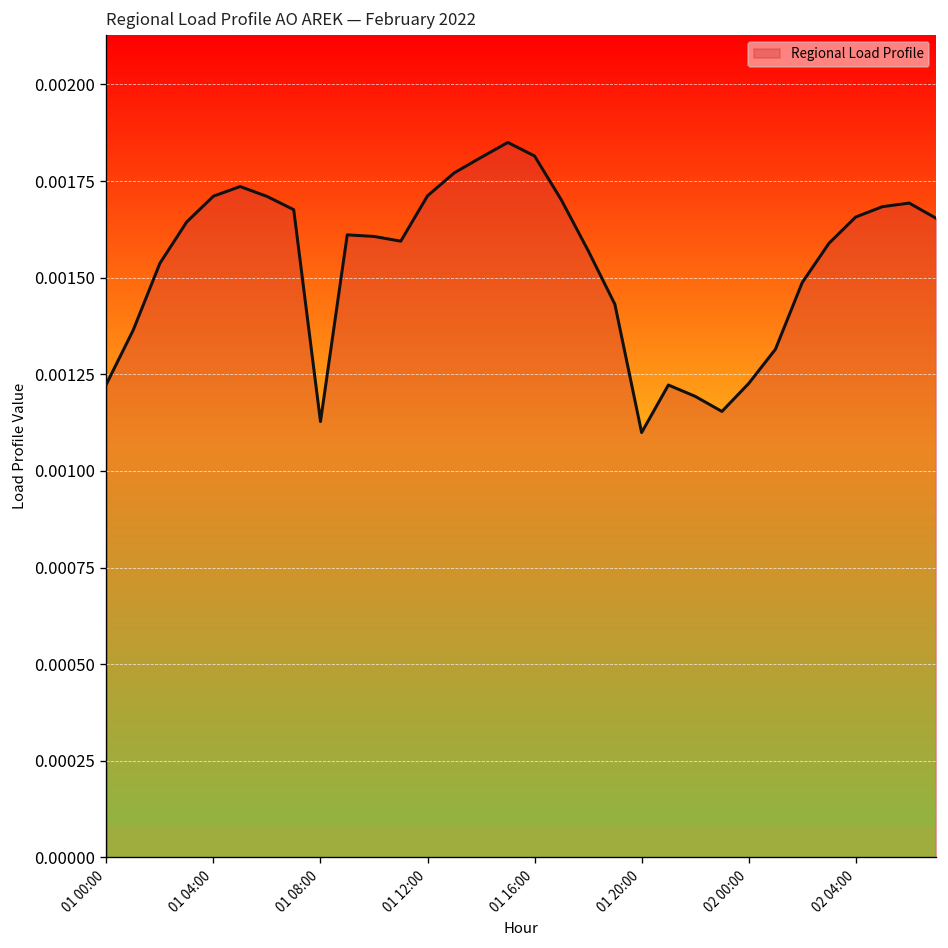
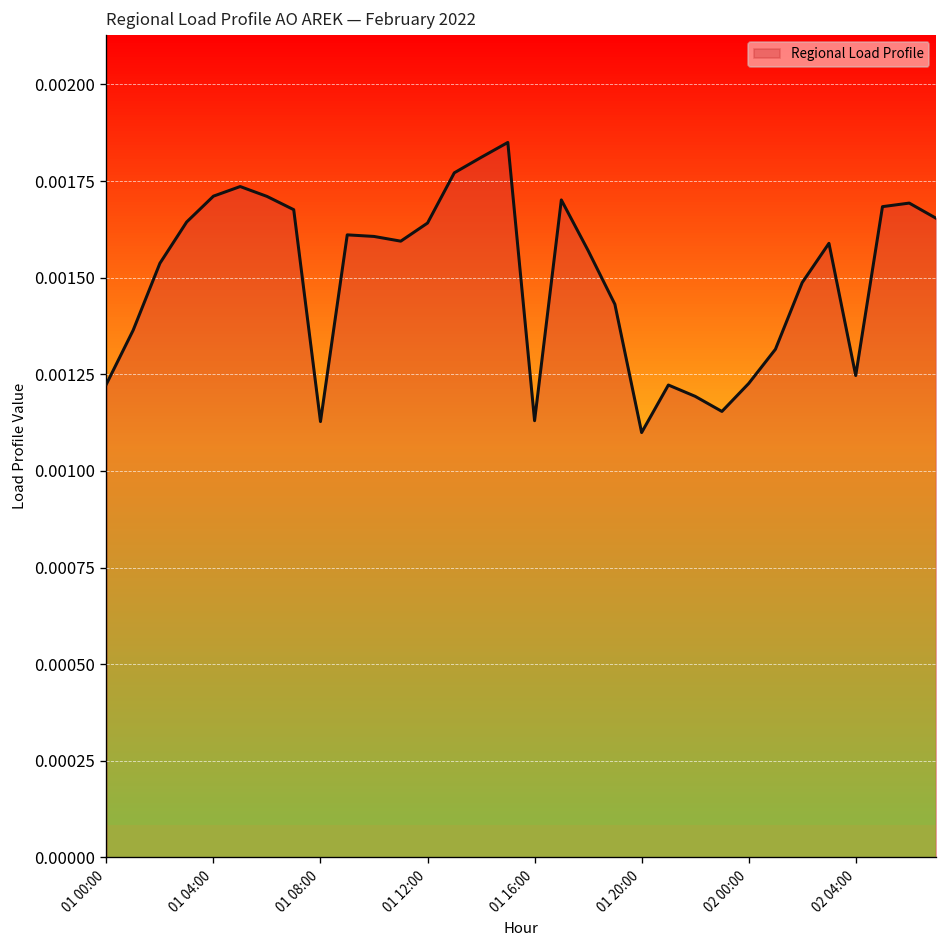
Regional Load Profile, 01 12:00: 0.00171 -> 0.00164
Regional Load Profile, 01 16:00: 0.00181 -> 0.00113
Regional Load Profile, 02 04:00: 0.00166 -> 0.00125
